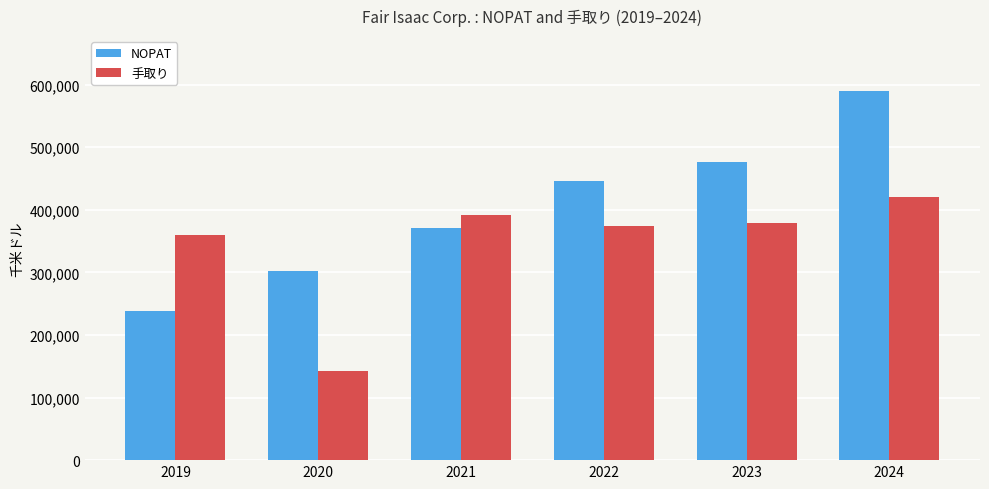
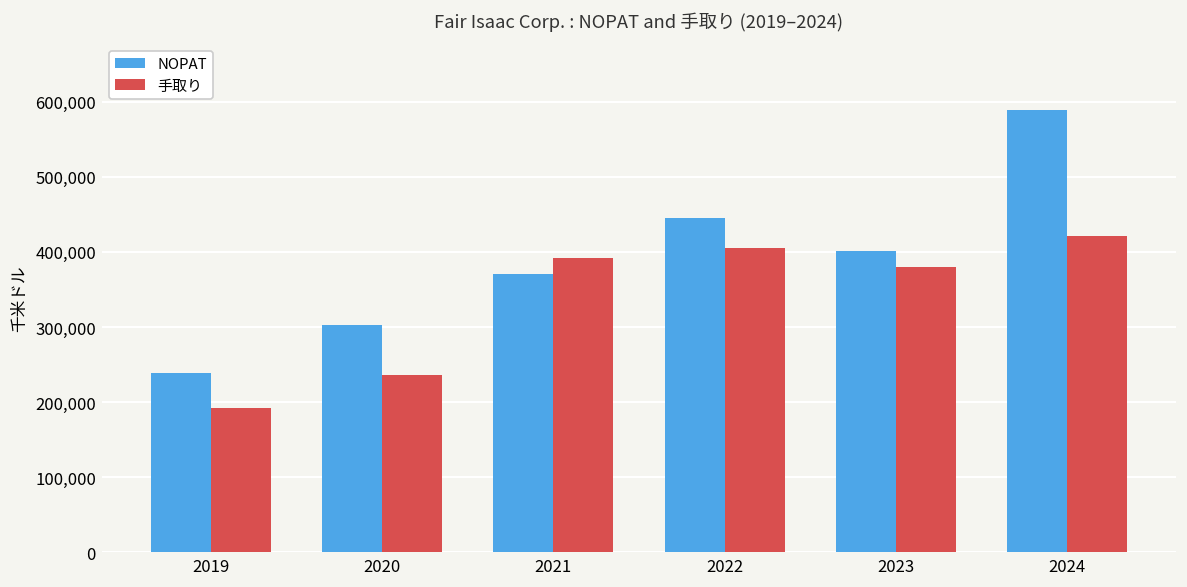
手取り, 2019: 360,000 -> 190,000
手取り, 2020: 140,000 -> 240,000
手取り, 2022: 370,000 -> 410,000
NOPAT, 2023: 480,000 -> 400,000
